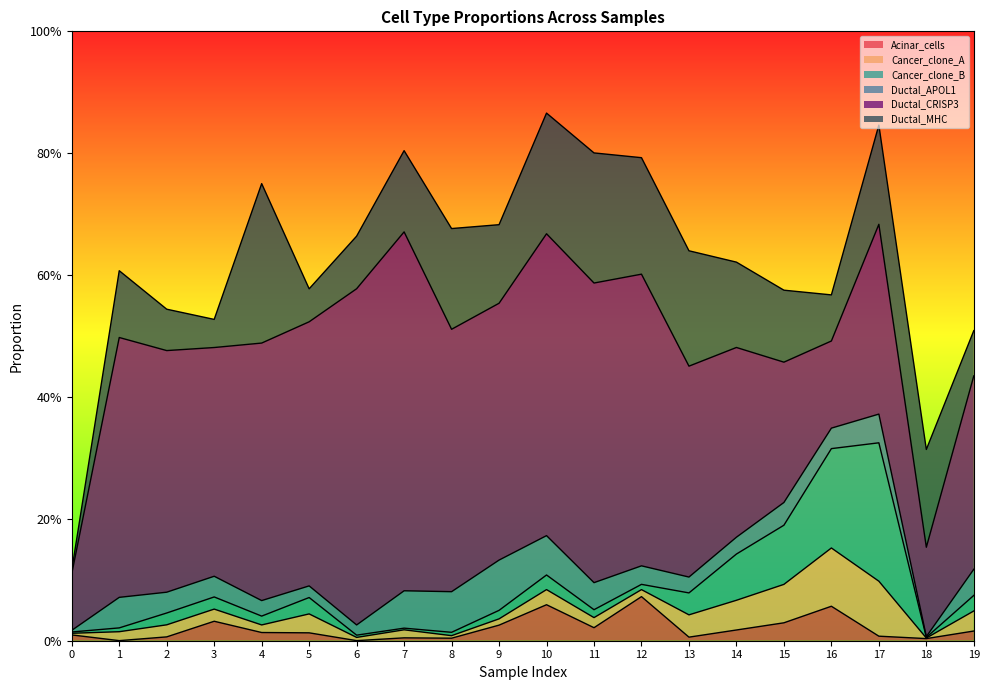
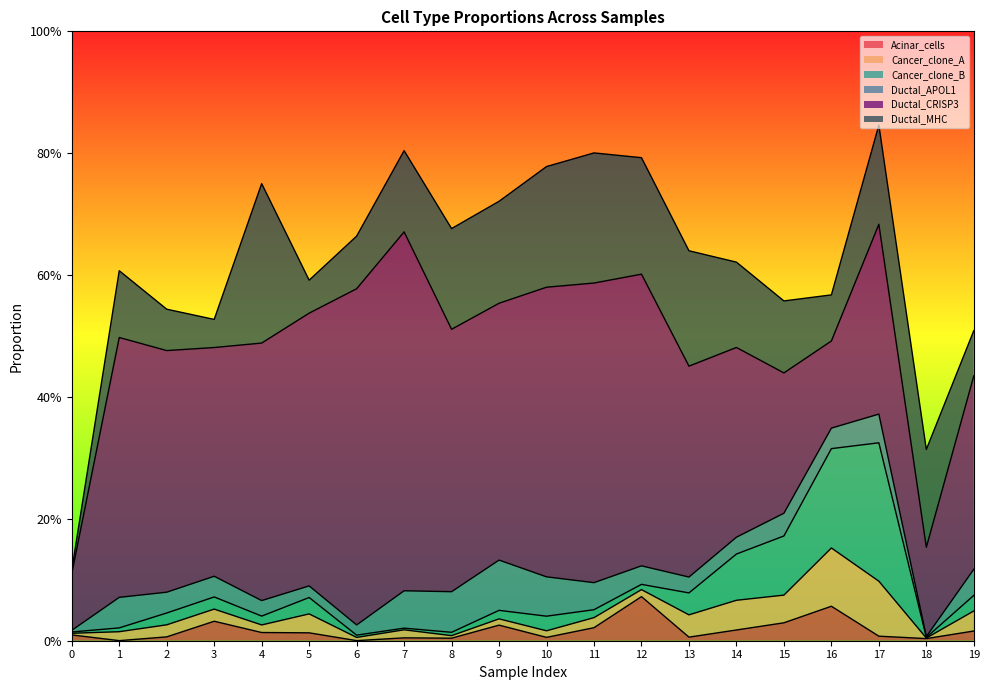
Ductal_CRISP3, 5: 43% -> 45%
Ductal_MHC, 9: 13% -> 17%
Acinar_cells, 10: 6% -> 1%
Cancer_clone_A, 10: 2% -> 1%
Ductal_CRISP3, 10: 50% -> 48%
Cancer_clone_A, 15: 6% -> 5%
